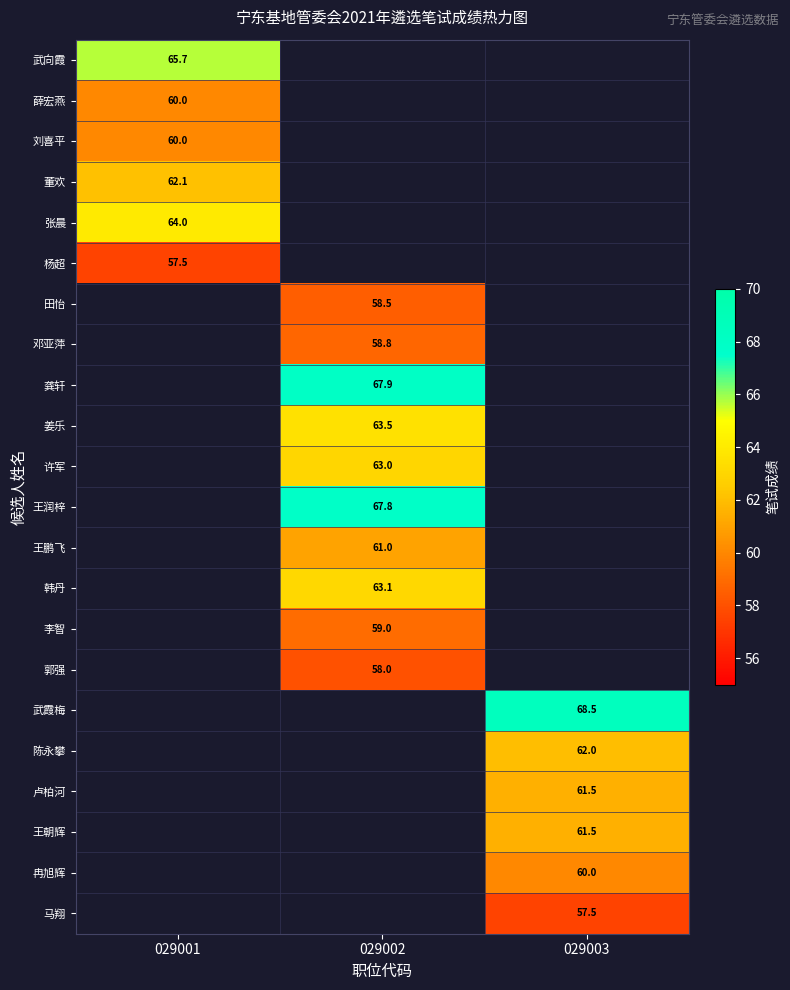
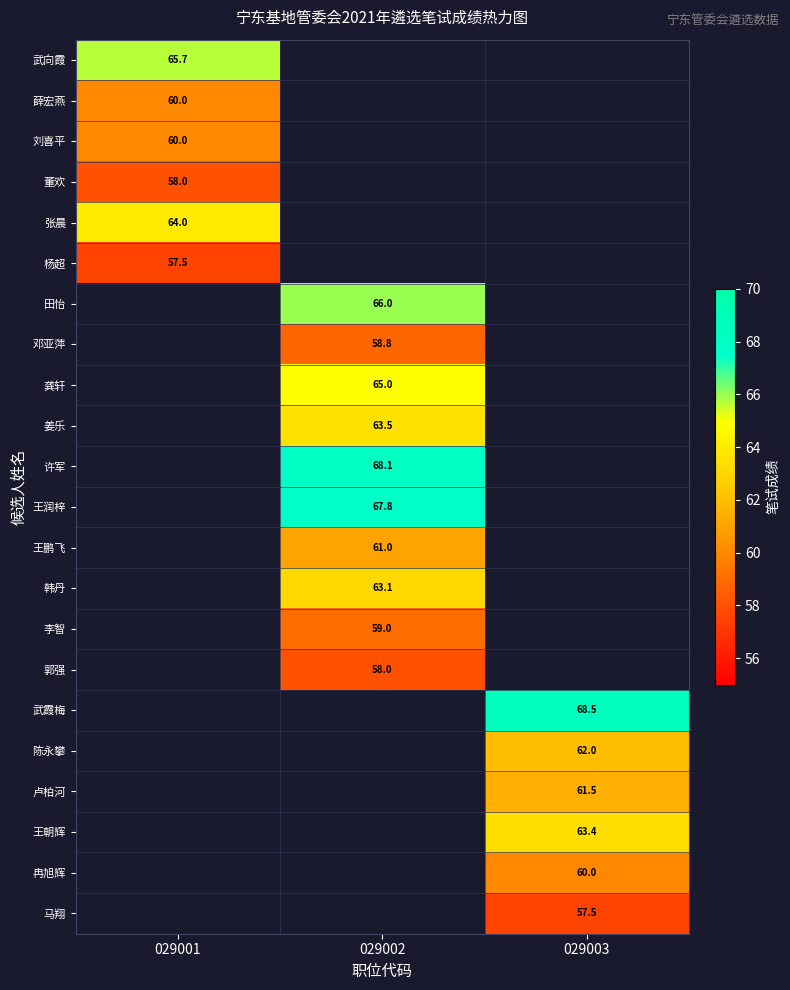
董欢, 029001: 62.1 -> 58.0
田怡, 029002: 58.5 -> 66.0
龚轩, 029002: 67.9 -> 65.0
许军, 029002: 63.0 -> 68.1
王朝辉, 029003: 61.5 -> 63.4
